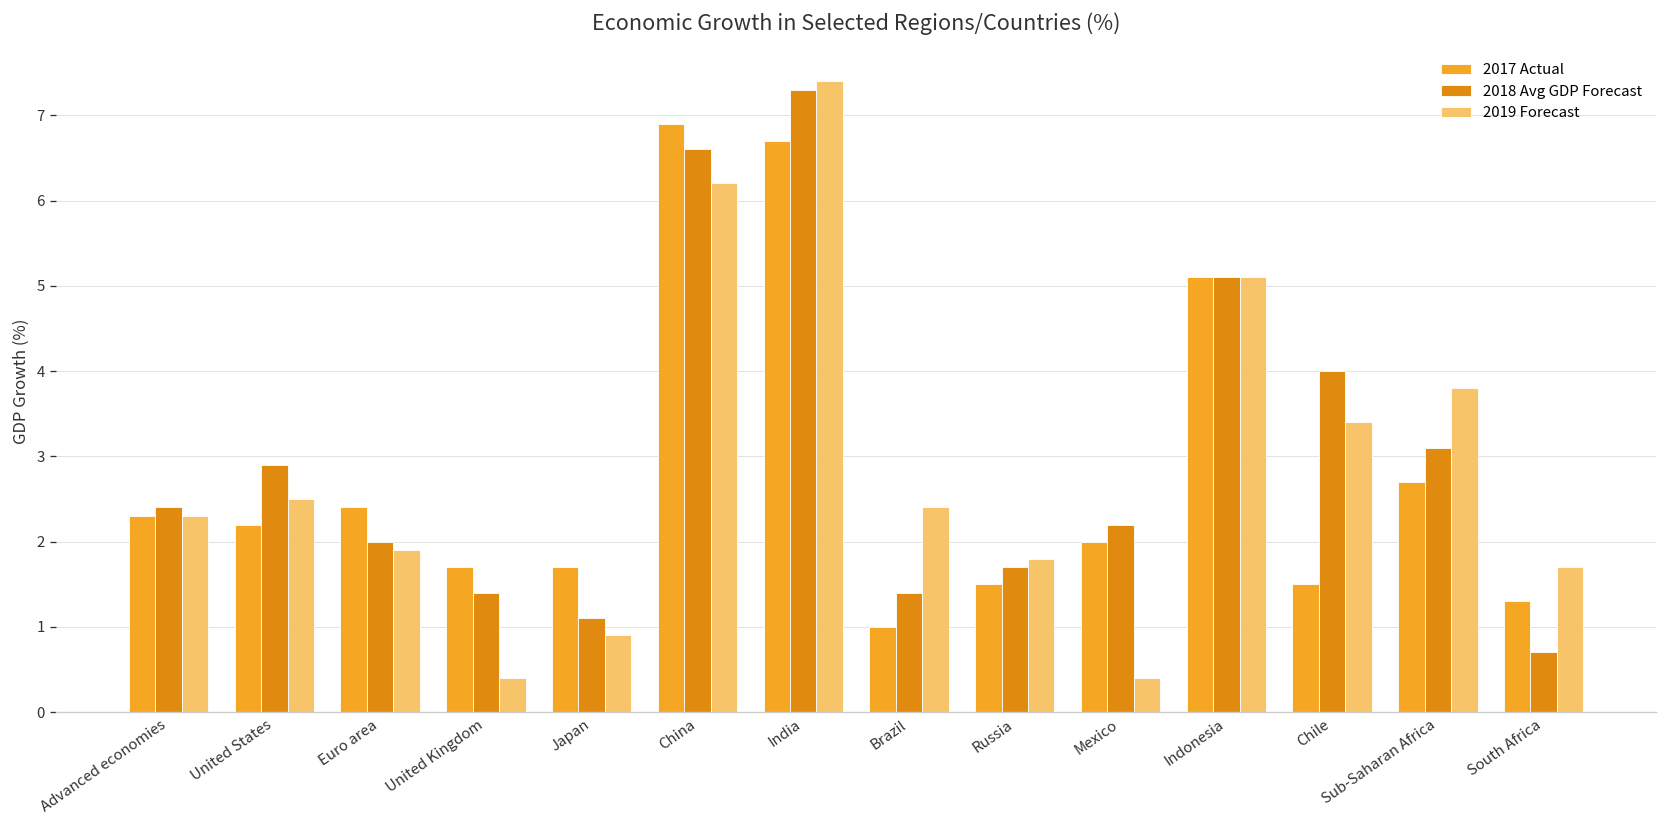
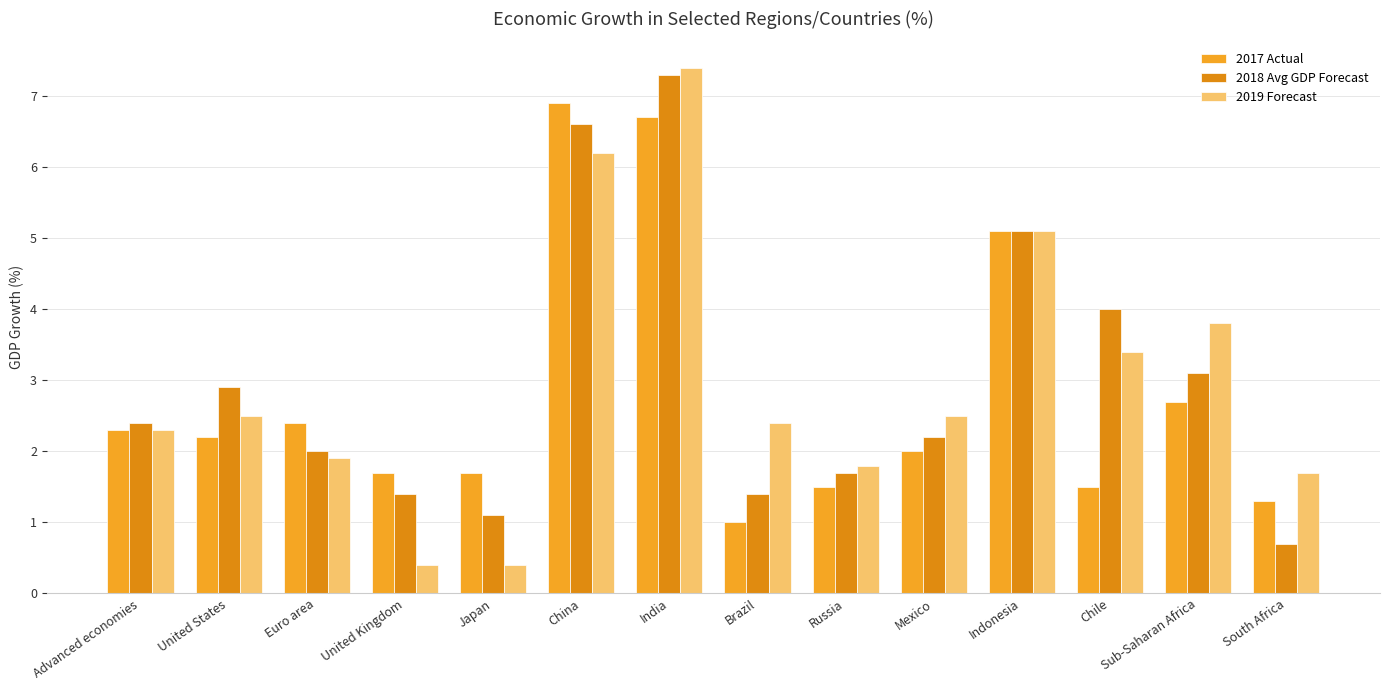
2019 Forecast, Japan: 0.9 -> 0.4
2019 Forecast, Mexico: 0.4 -> 2.5
